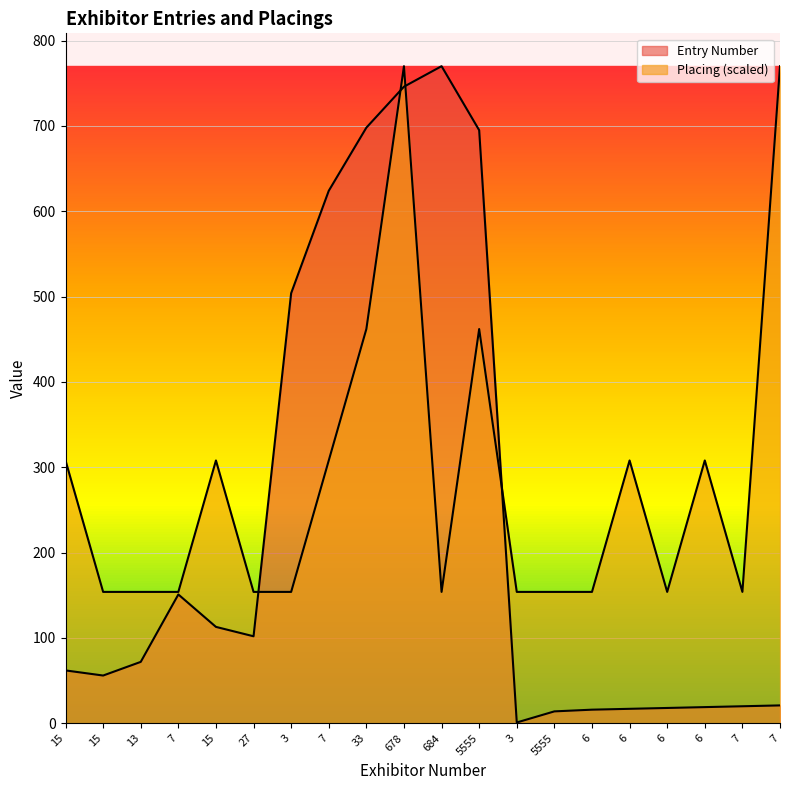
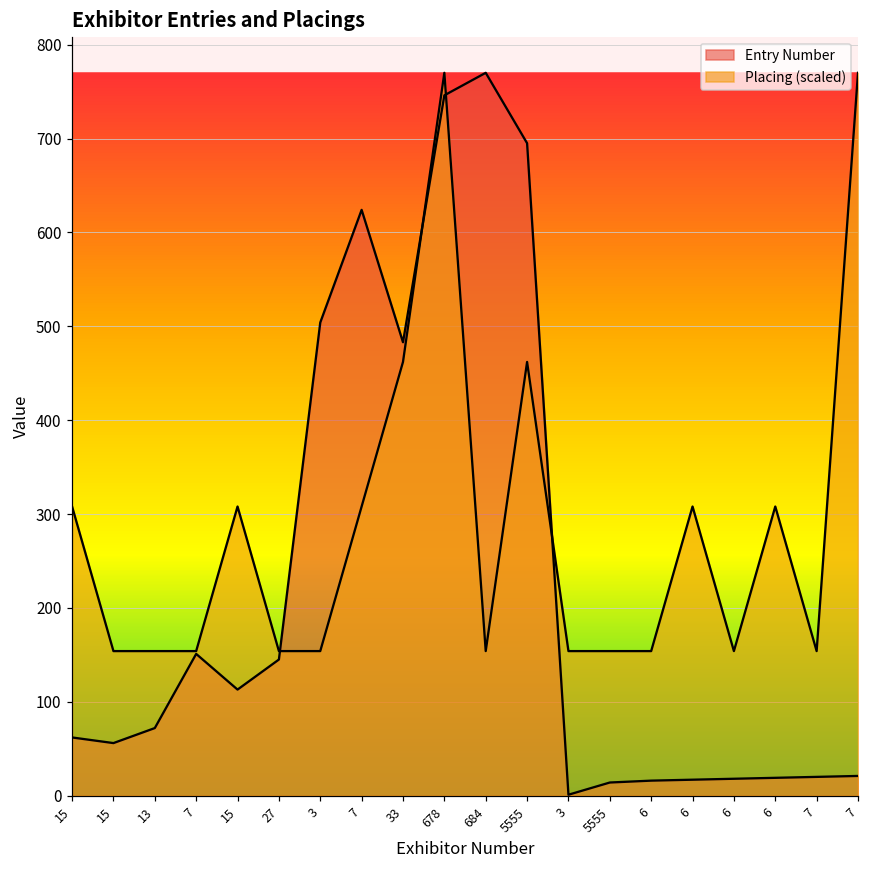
Entry Number, 27: 100 -> 150
Entry Number, 33: 700 -> 480
